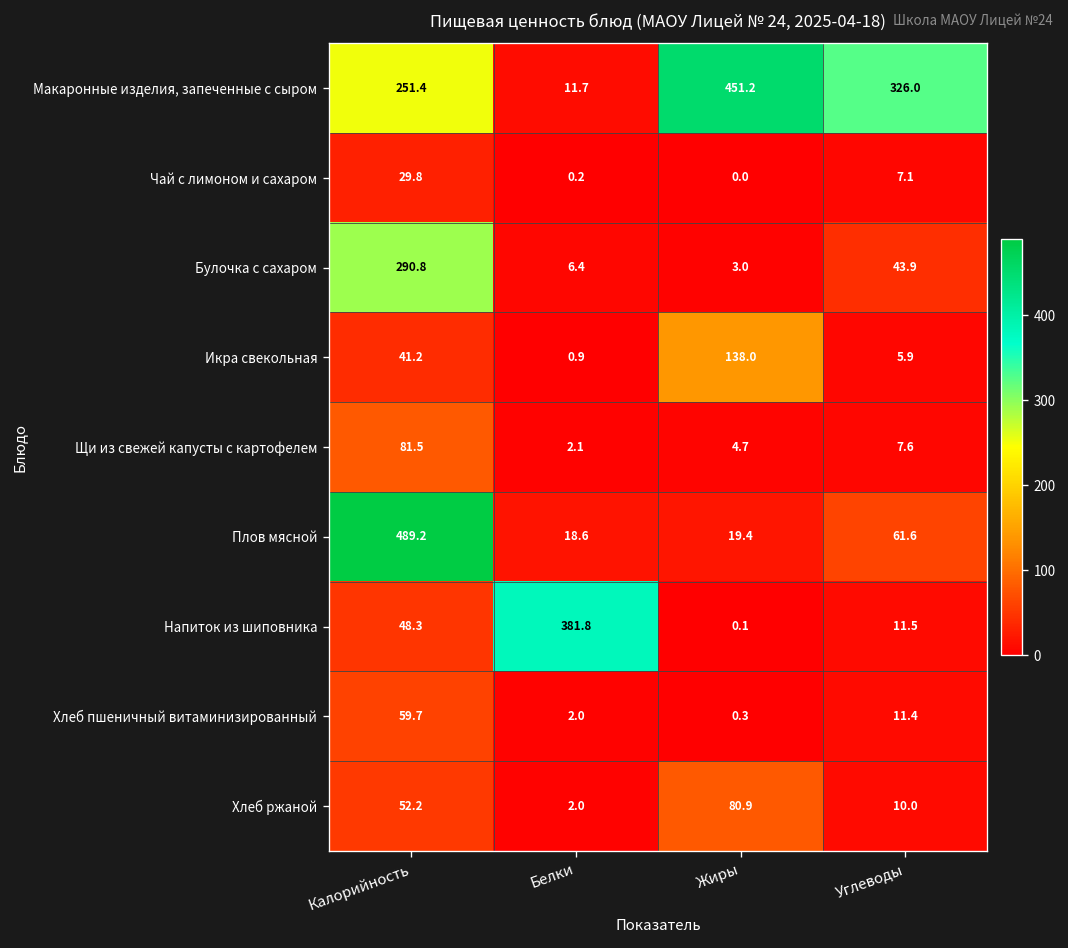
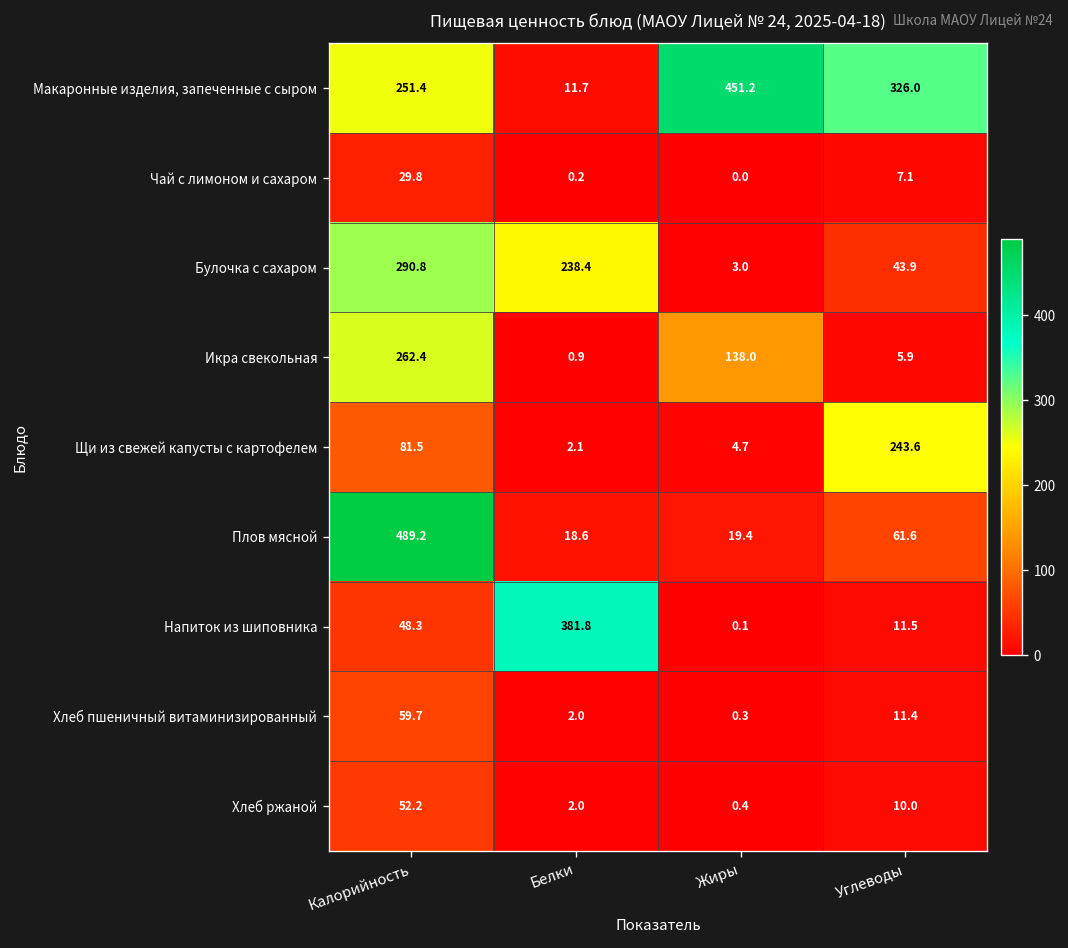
Булочка с сахаром, Белки: 6.4 -> 238.4
Икра свекольная, Калорийность: 41.2 -> 262.4
Щи из свежей капусты с картофелем, Углеводы: 7.6 -> 243.6
Хлеб ржаной, Жиры: 80.9 -> 0.4
